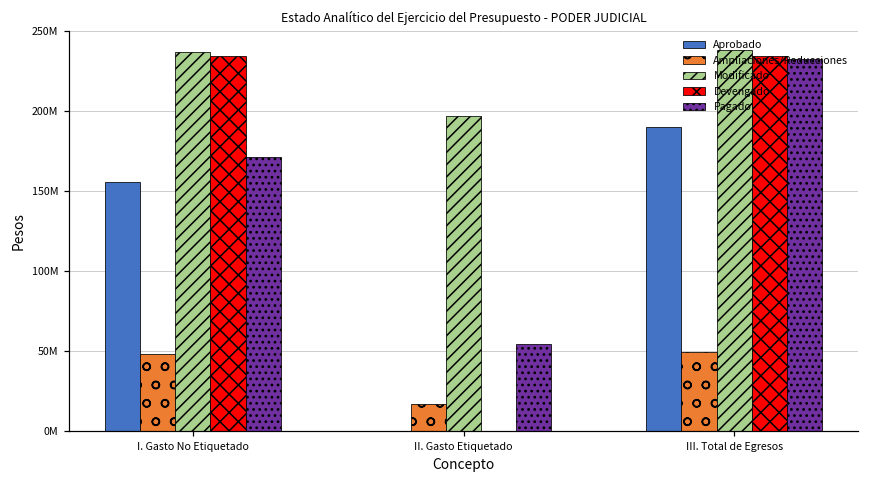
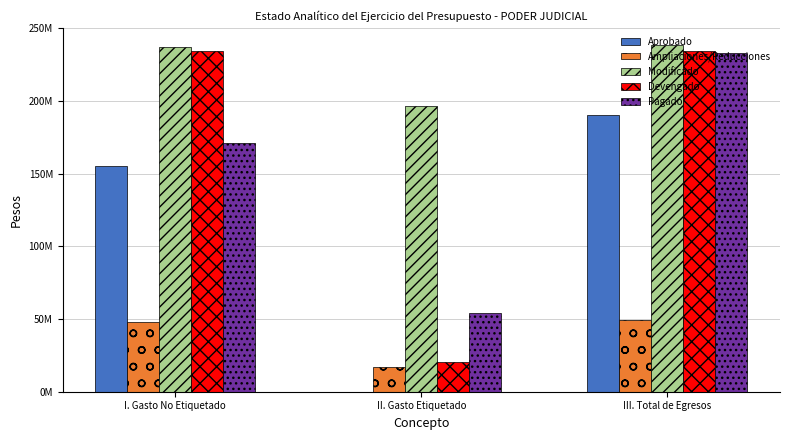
Devengado, II. Gasto Etiquetado: 0 -> 20000000
